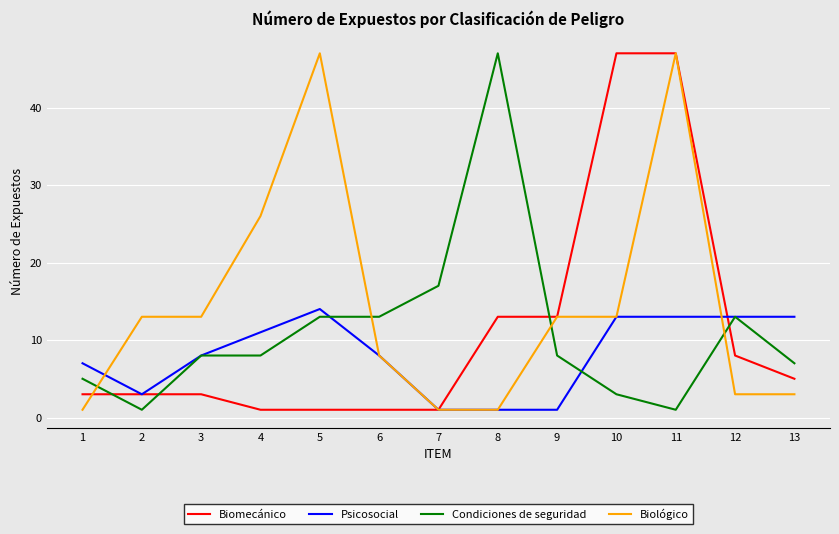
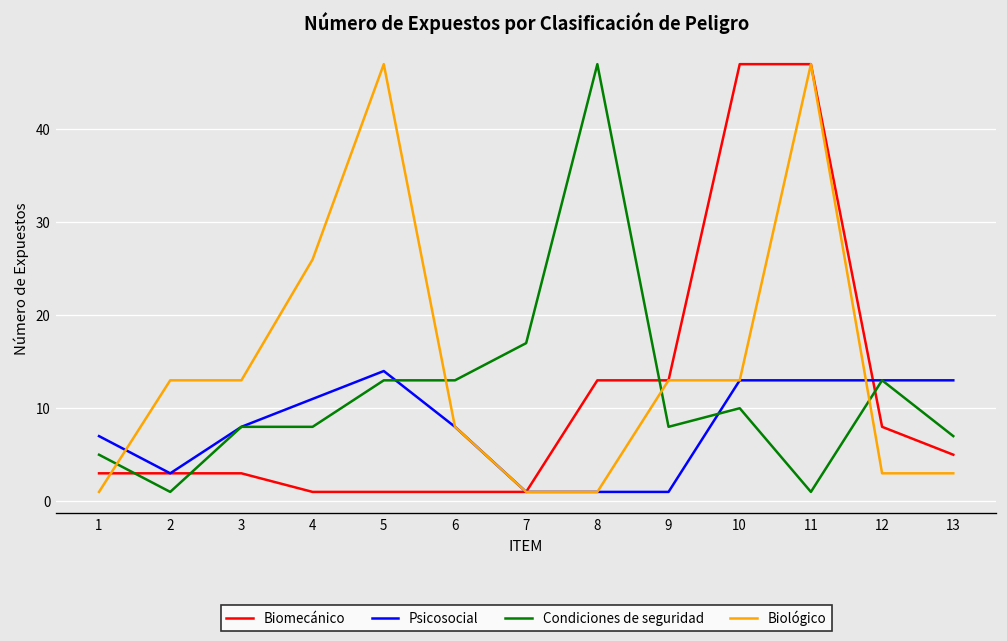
Condiciones de seguridad, 10: 3 -> 10
